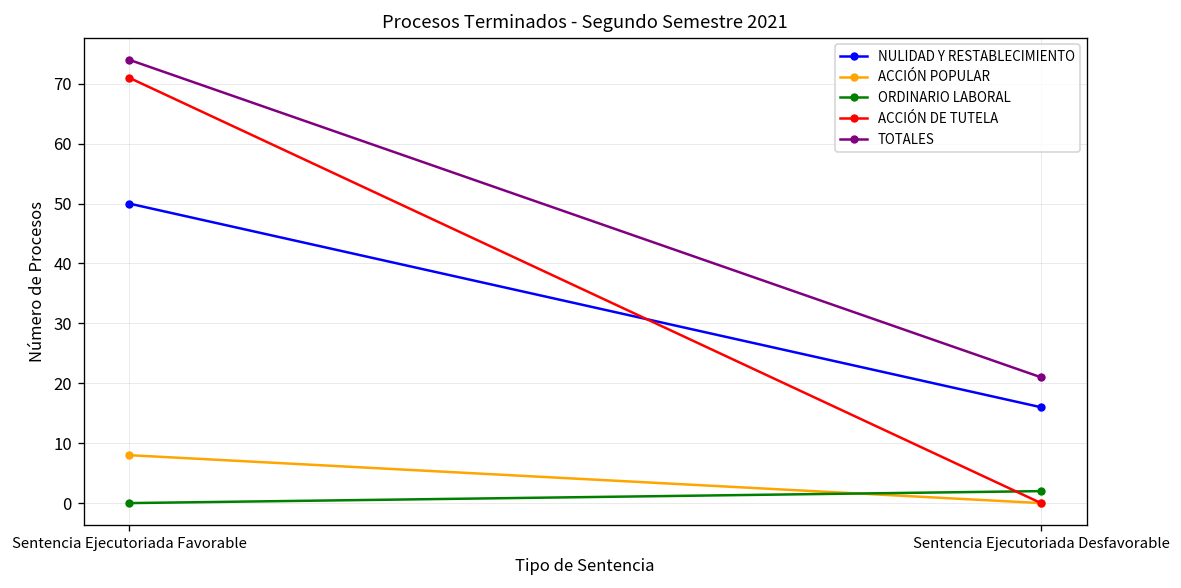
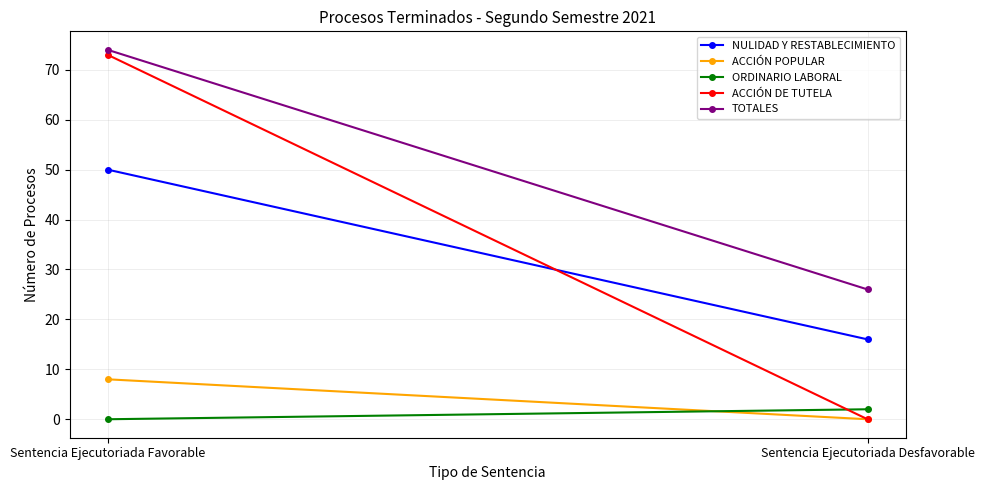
ACCIÓN DE TUTELA, Sentencia Ejecutoriada Favorable: 71 -> 73
TOTALES, Sentencia Ejecutoriada Desfavorable: 21 -> 26
